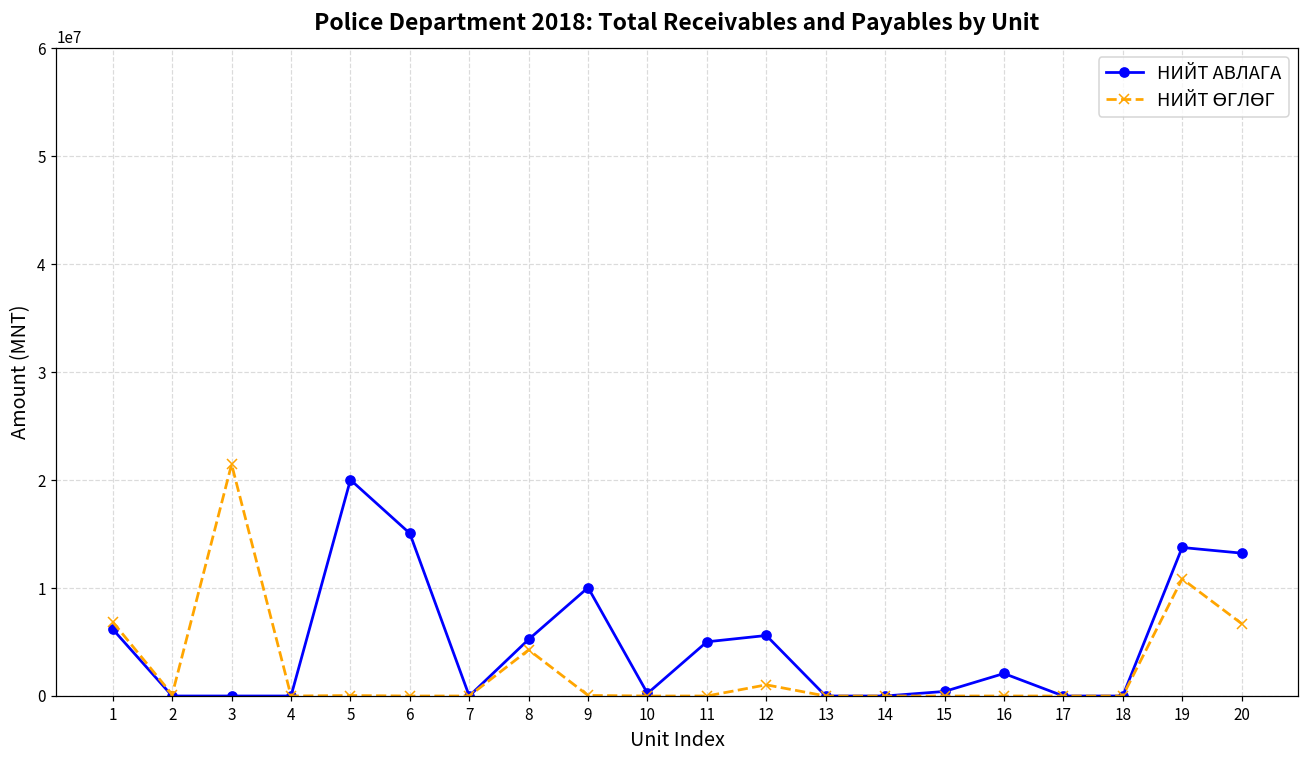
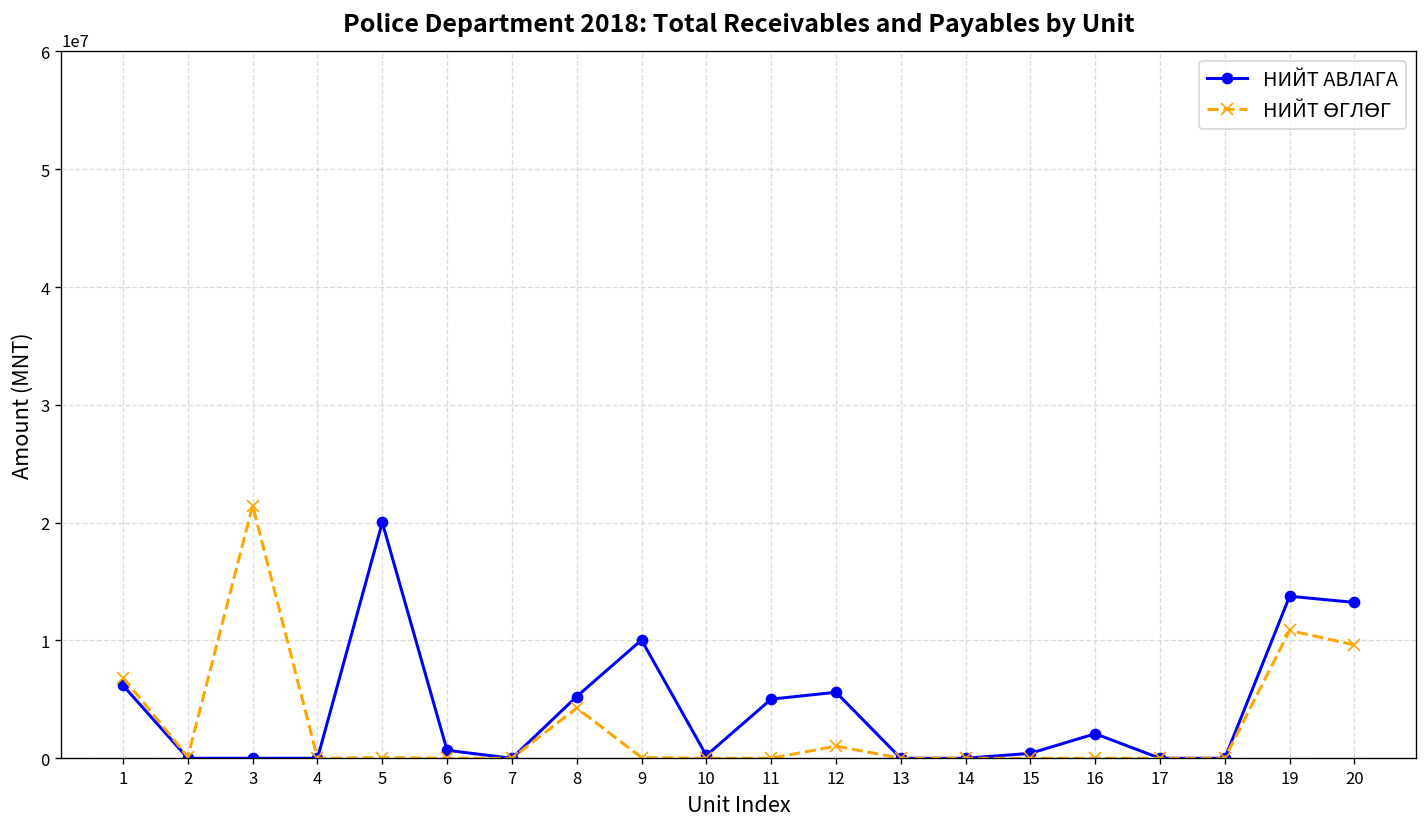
НИЙТ АВЛАГА, 6: 15000000 -> 1000000
НИЙТ ӨГЛӨГ, 20: 7000000 -> 10000000
